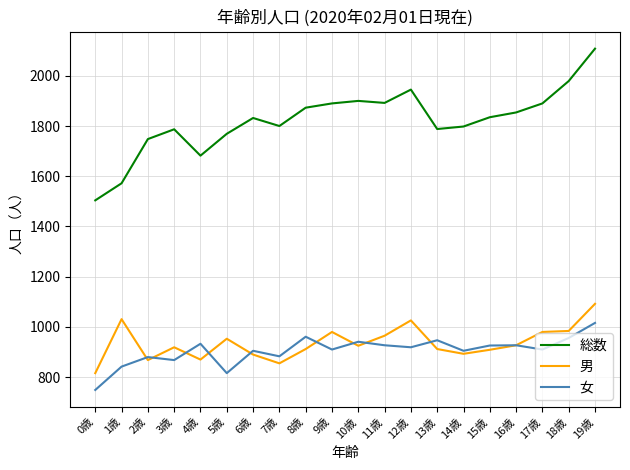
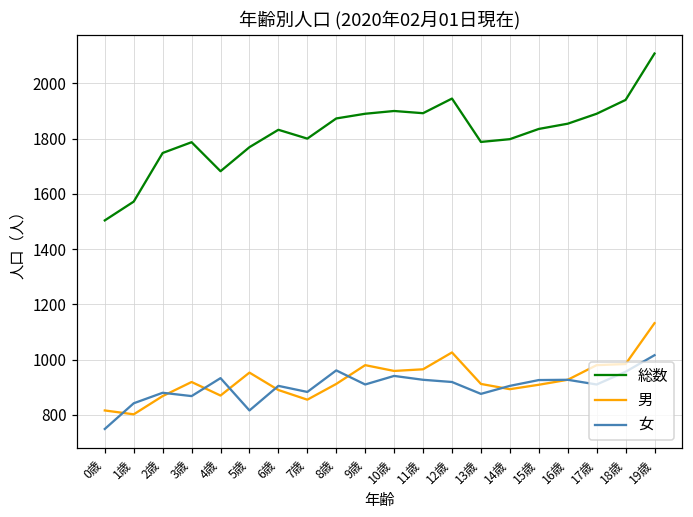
男, 1歳: 1030 -> 800
男, 10歳: 930 -> 960
女, 13歳: 950 -> 880
総数, 18歳: 1980 -> 1940
男, 19歳: 1090 -> 1130
